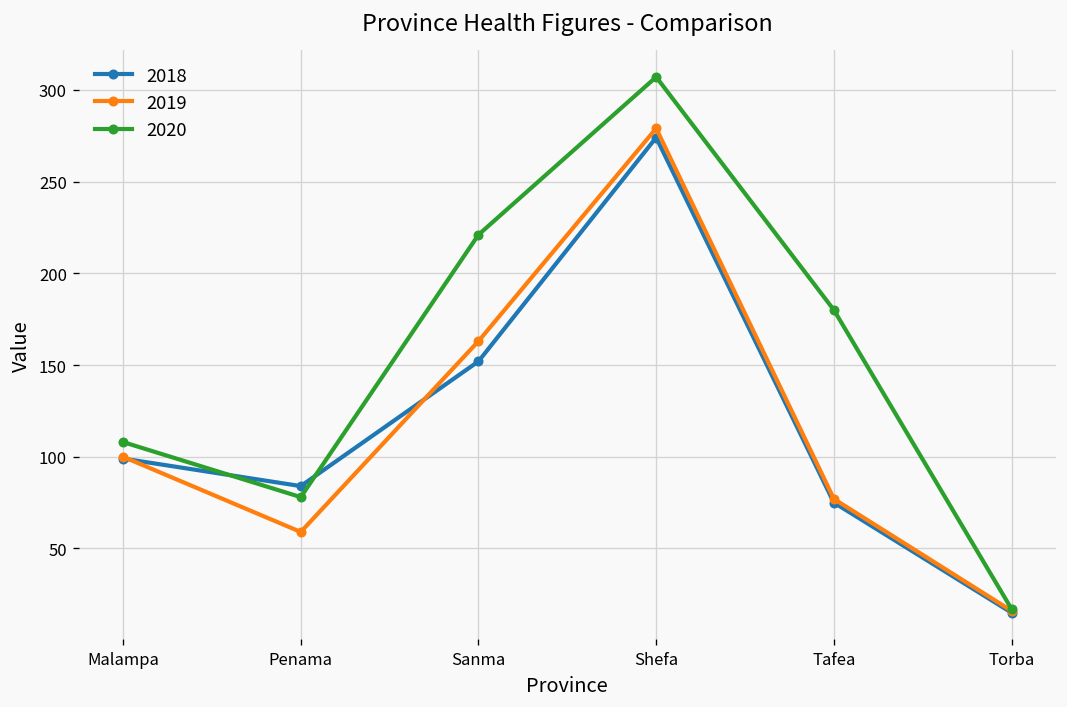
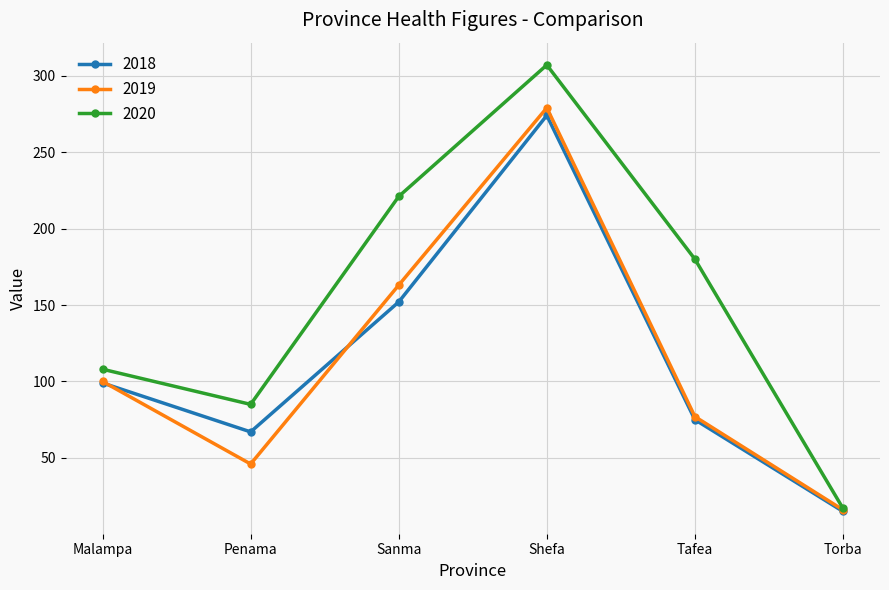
2018, Penama: 84 -> 67
2019, Penama: 59 -> 46
2020, Penama: 78 -> 85
